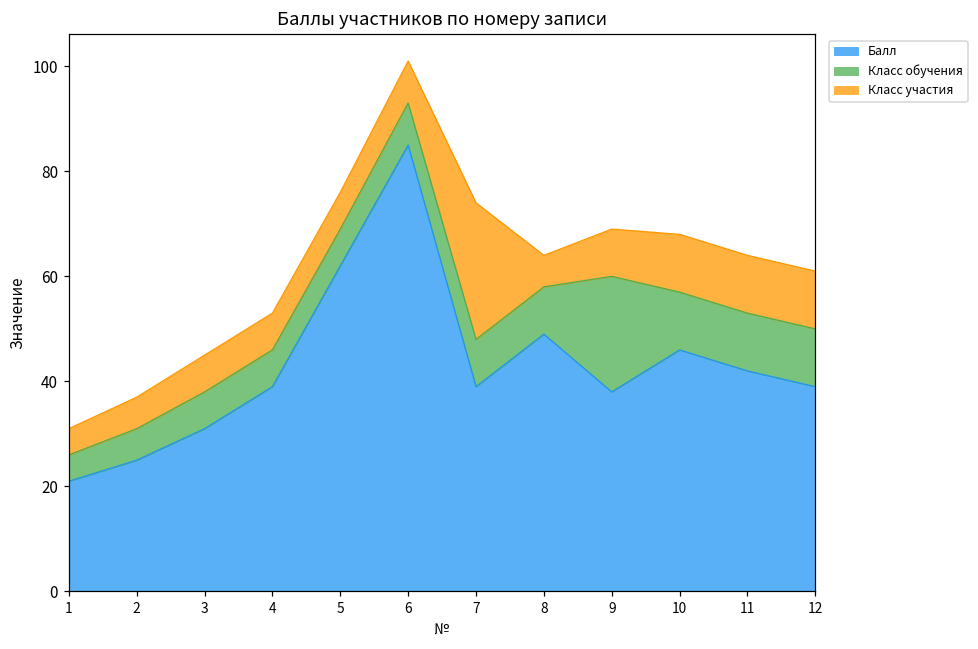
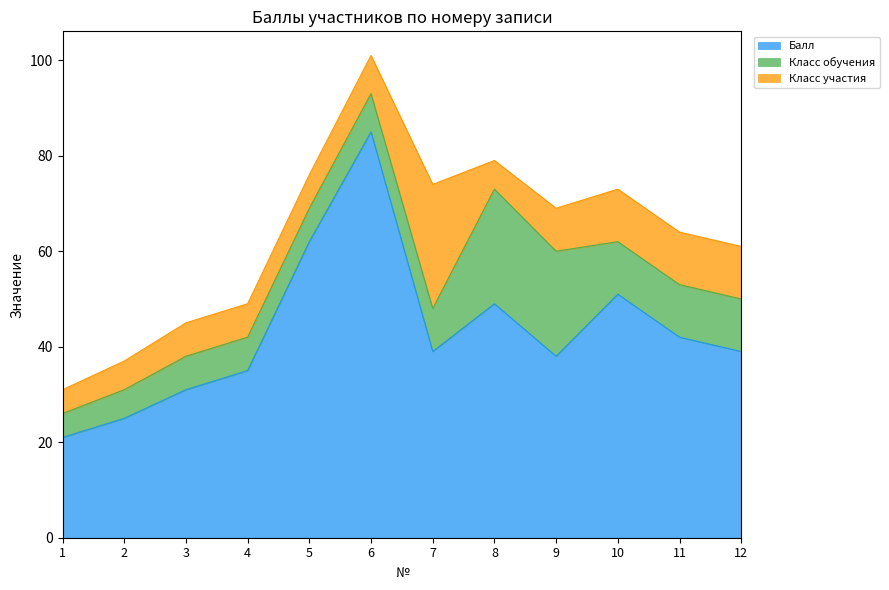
Балл, 4: 39 -> 35
Класс обучения, 8: 9 -> 24
Балл, 10: 46 -> 51
